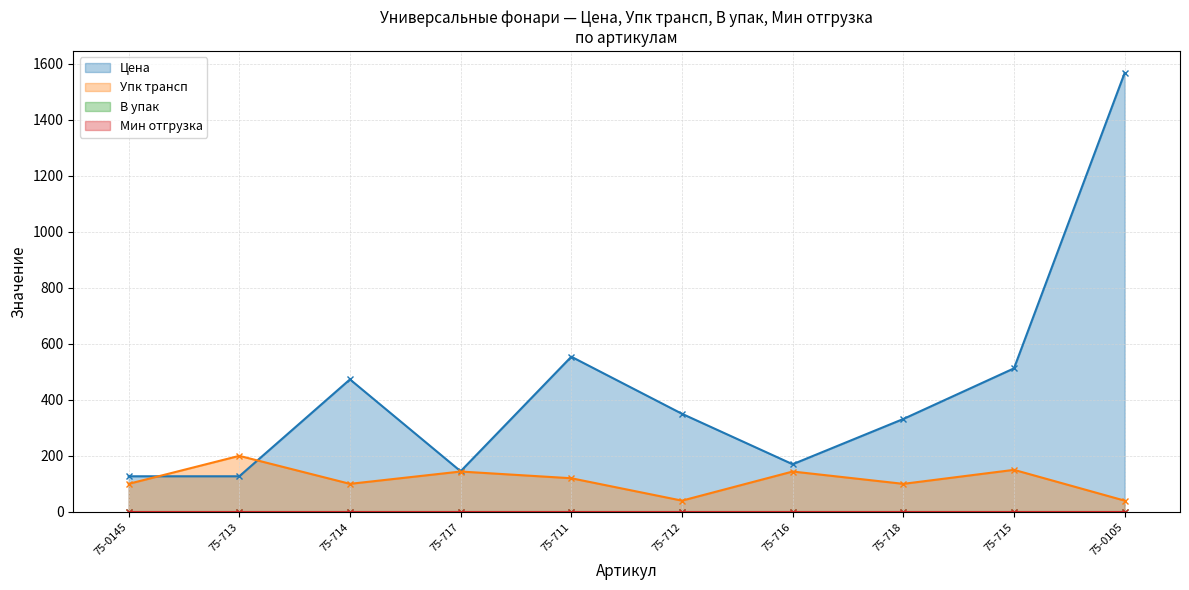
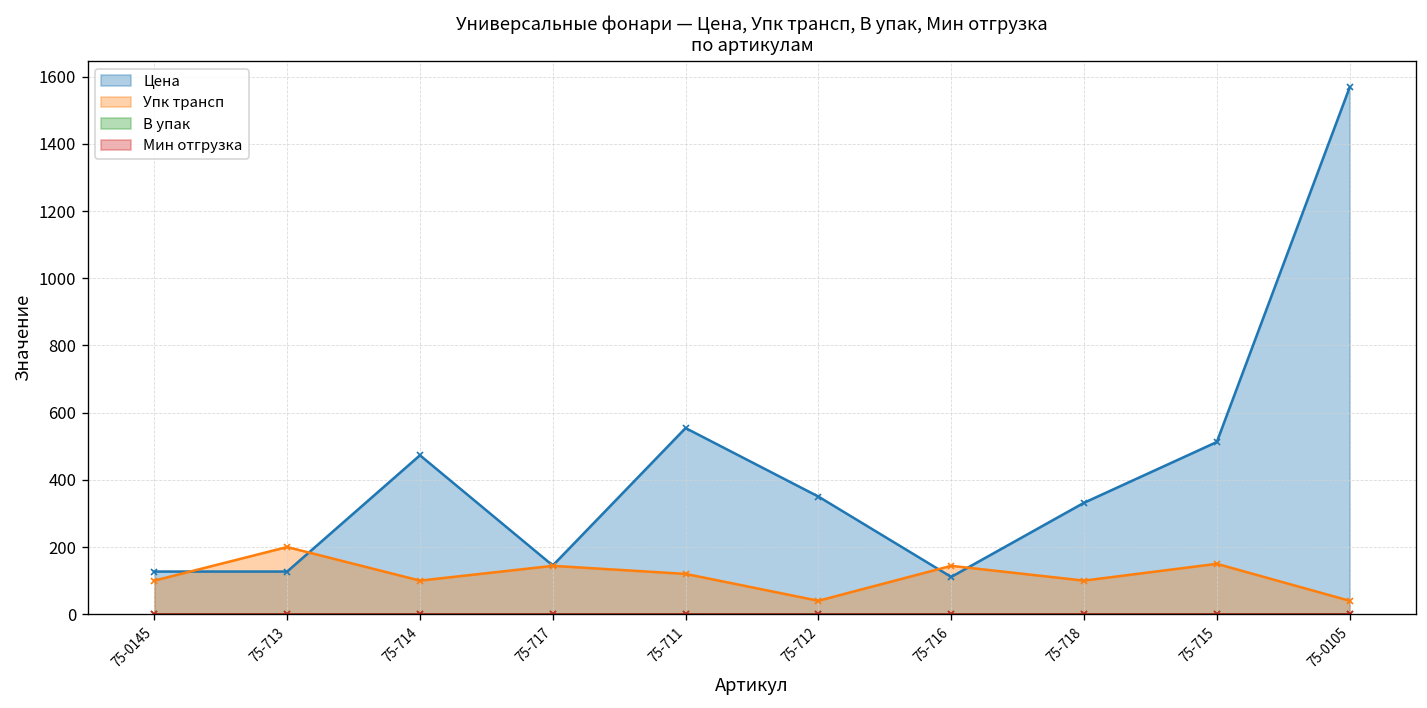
Цена, 75-716: 170 -> 110
